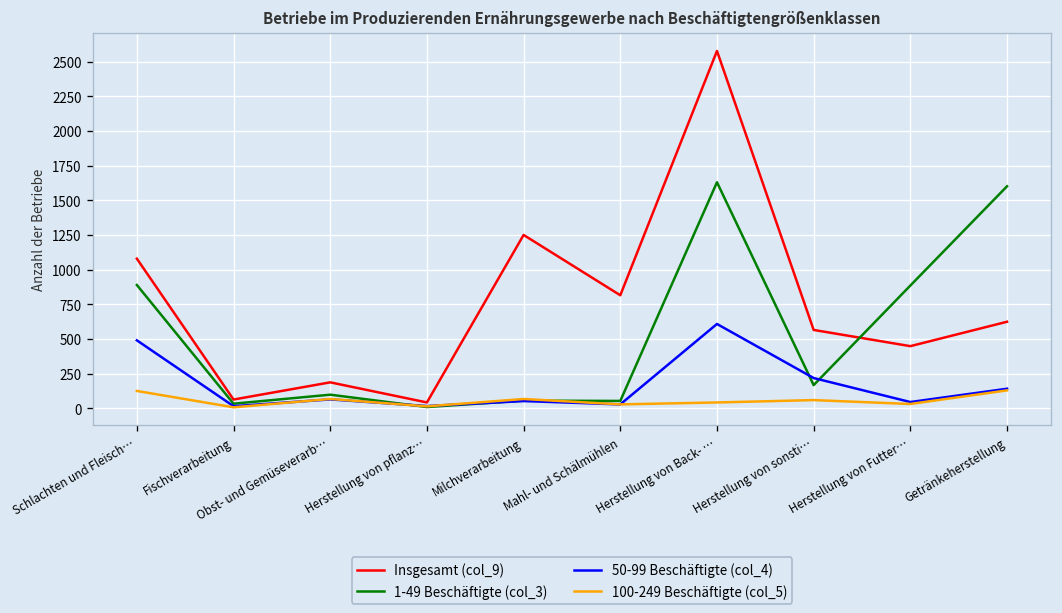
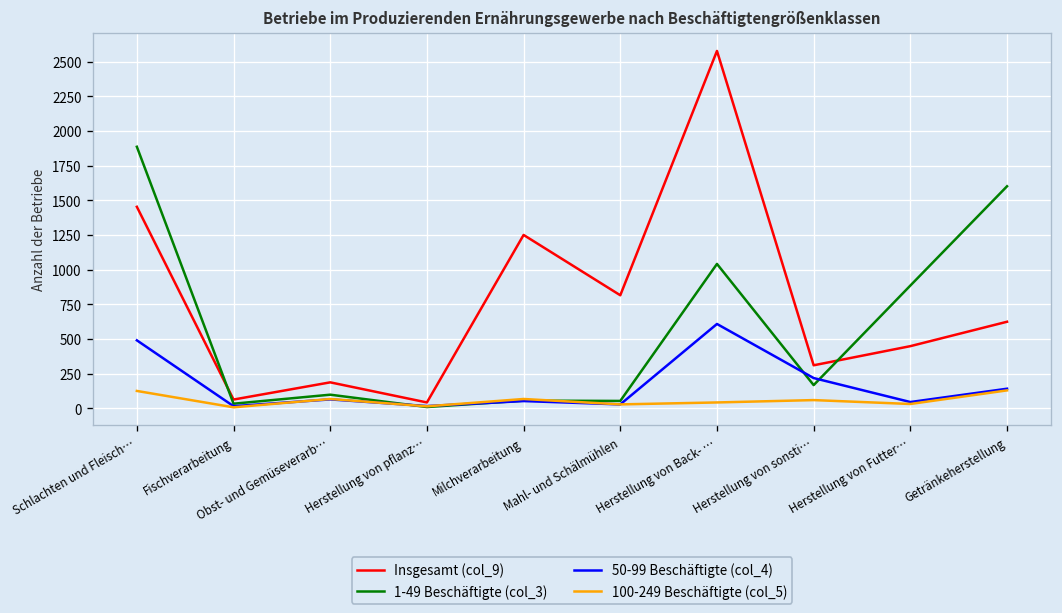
Insgesamt (col_9), Schlachten und Fleisch…: 1080 -> 1450
1-49 Beschäftigte (col_3), Schlachten und Fleisch…: 890 -> 1890
1-49 Beschäftigte (col_3), Herstellung von Back- …: 1630 -> 1040
Insgesamt (col_9), Herstellung von sonsti…: 570 -> 310
